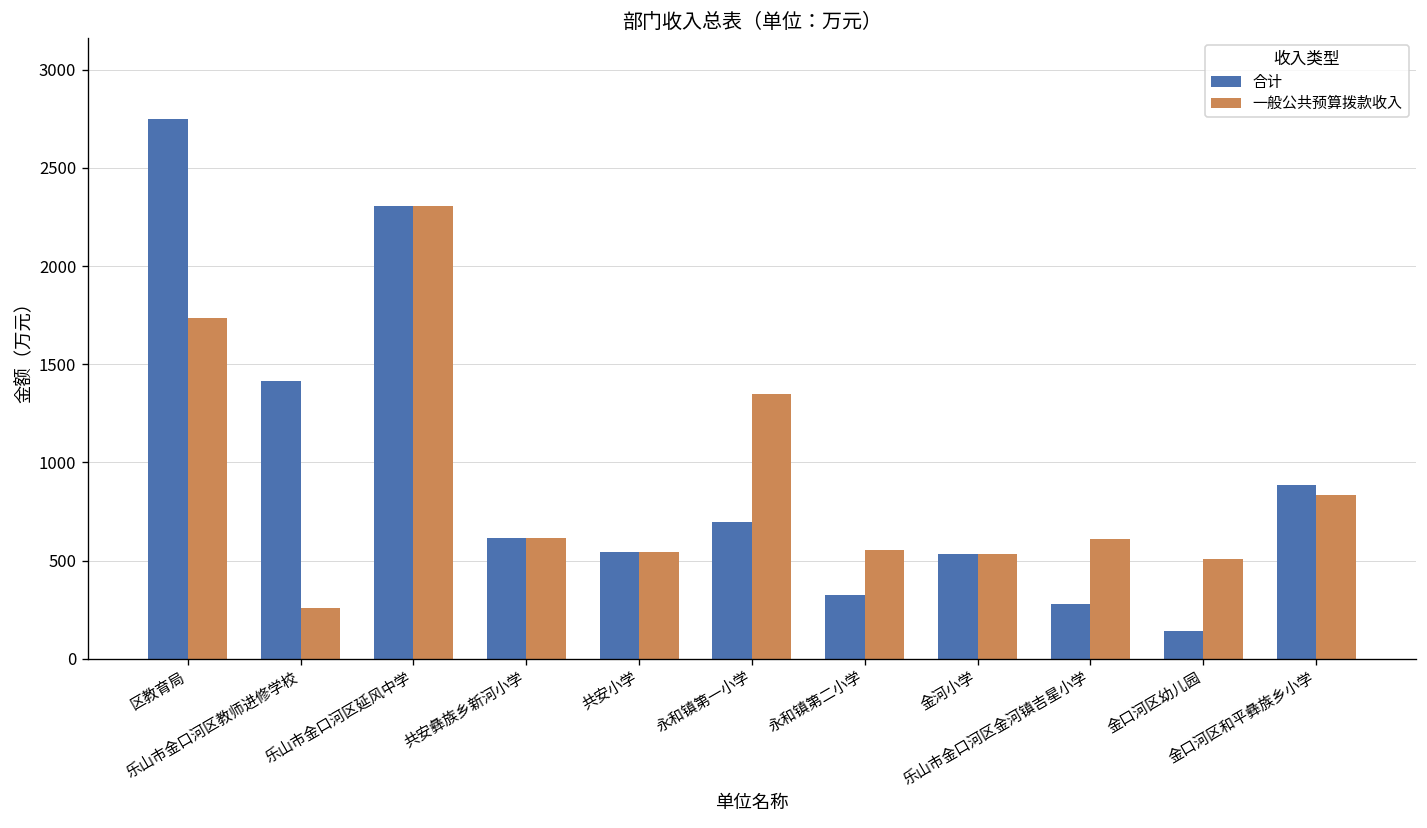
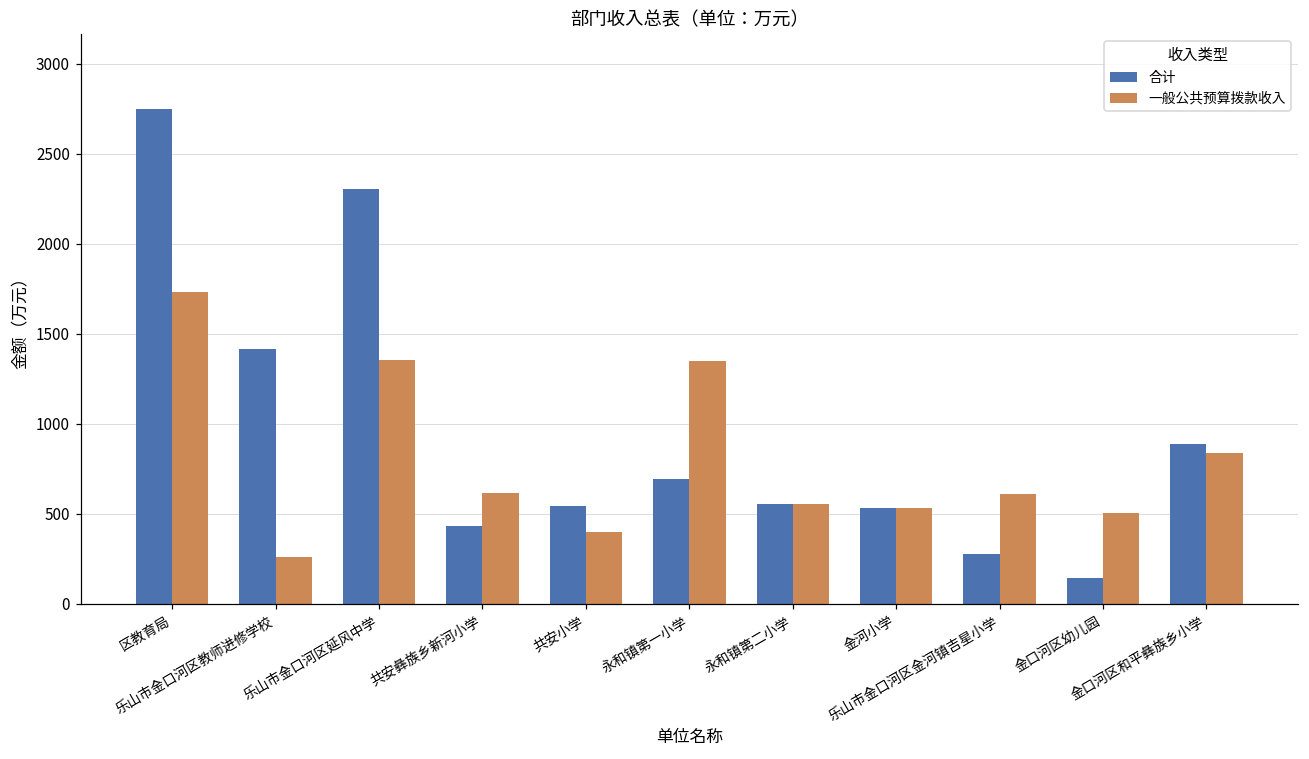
一般公共预算拨款收入, 乐山市金口河区延风中学: 2310 -> 1350
合计, 共安彝族乡新河小学: 620 -> 430
一般公共预算拨款收入, 共安小学: 540 -> 400
合计, 永和镇第二小学: 330 -> 550
